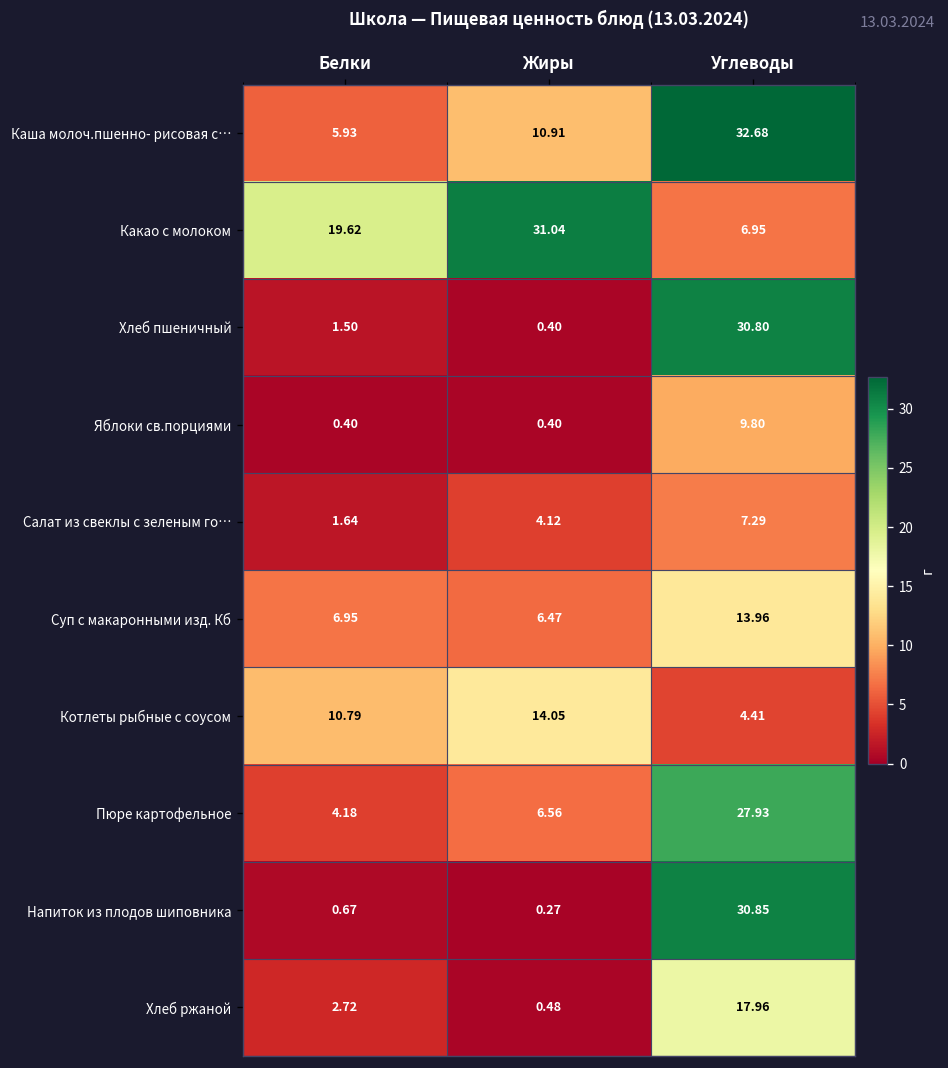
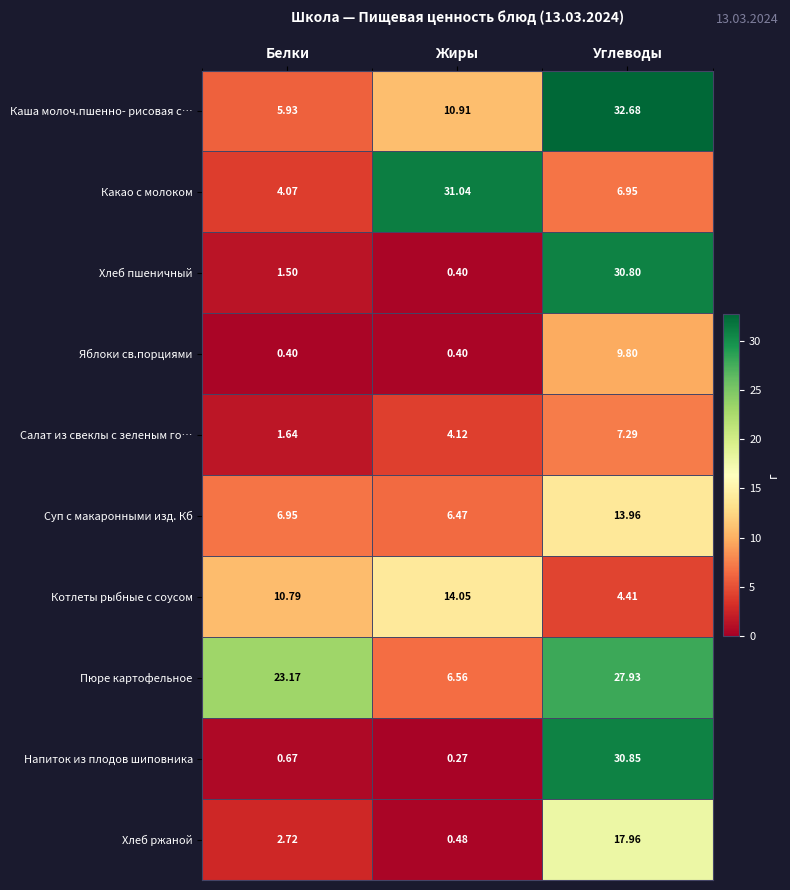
Какао с молоком, Белки: 19.62 -> 4.07
Пюре картофельное, Белки: 4.18 -> 23.17
